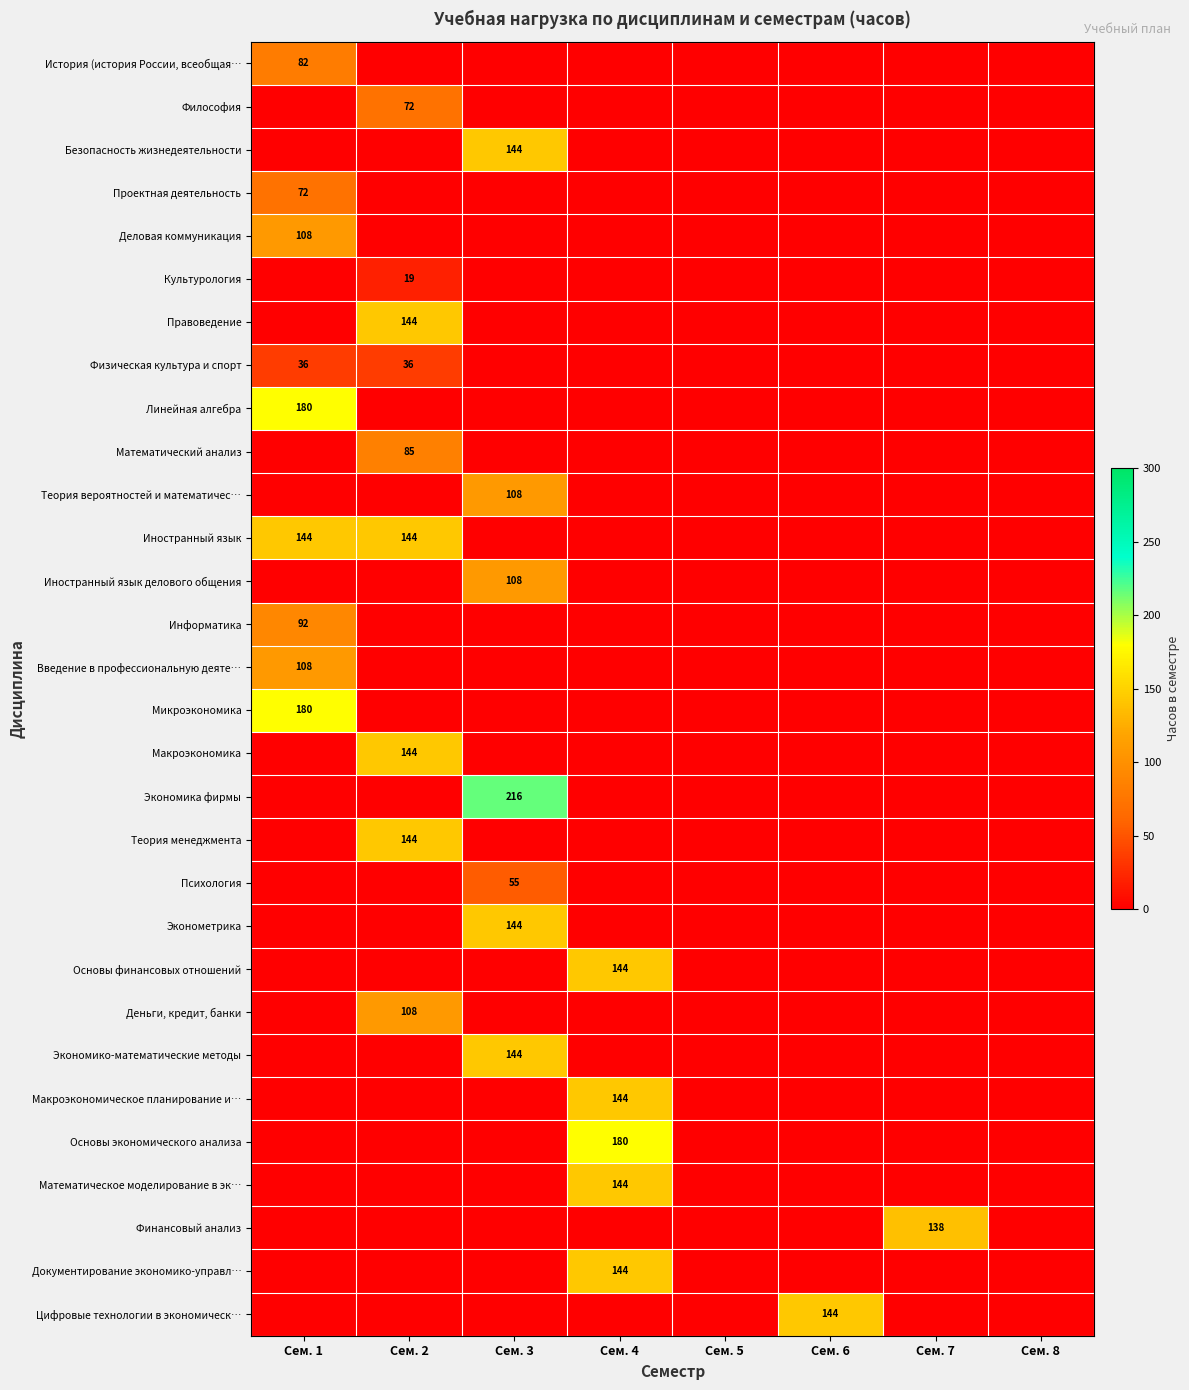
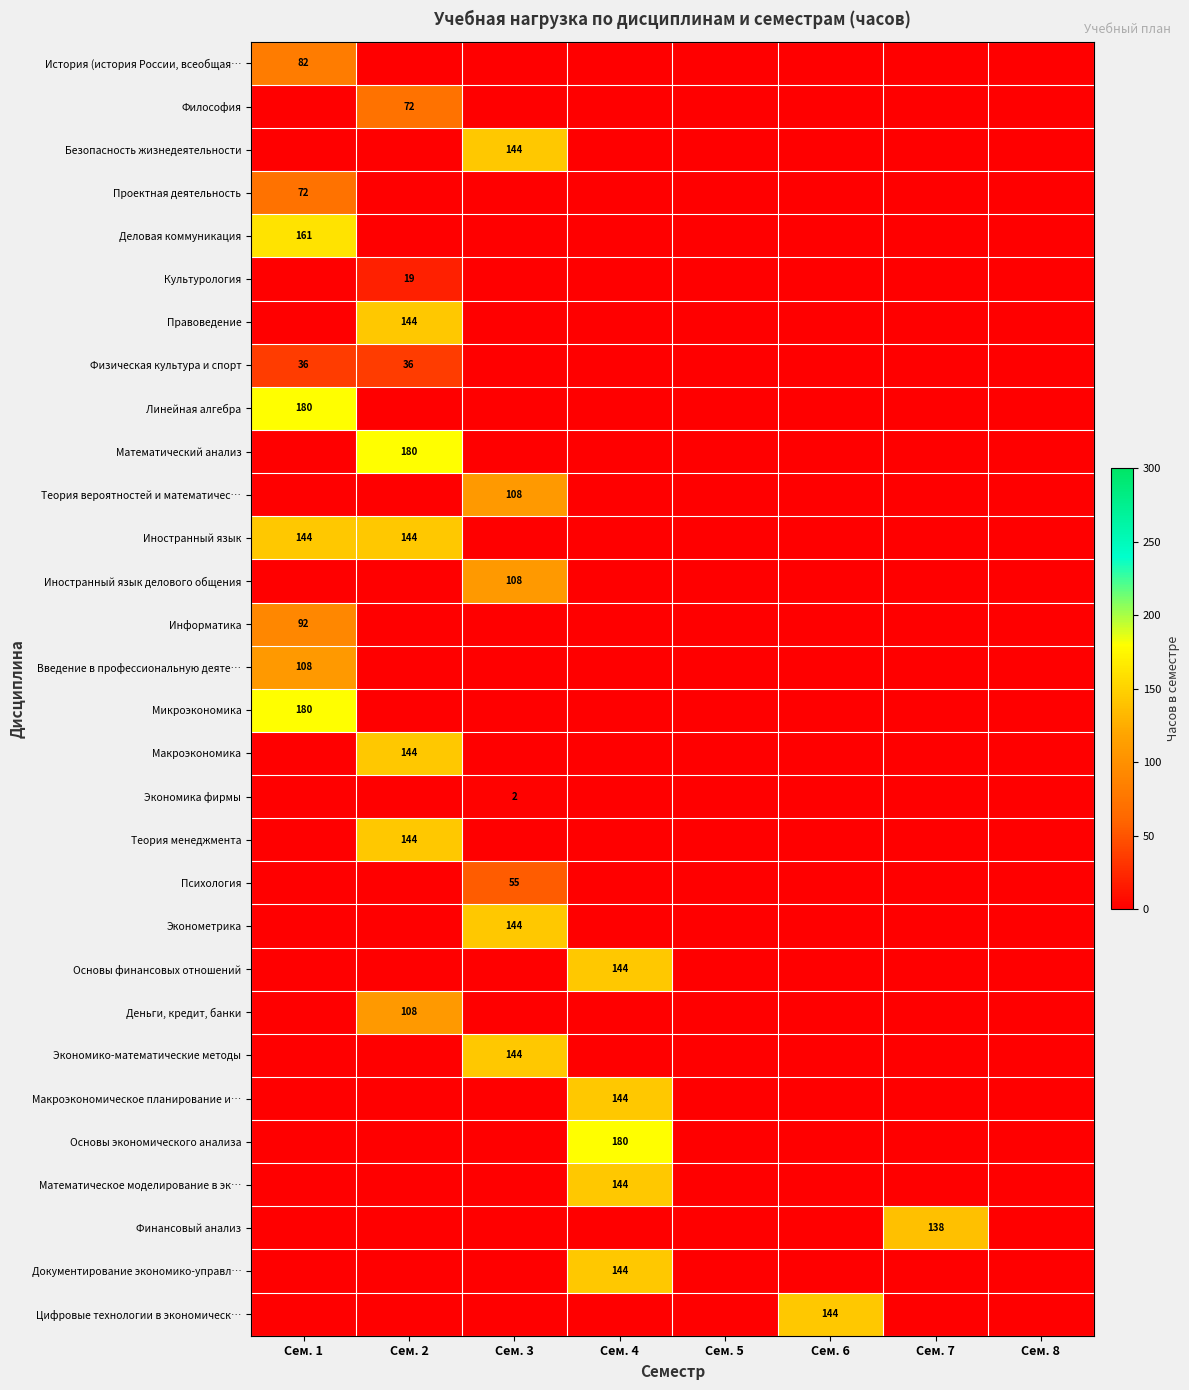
Деловая коммуникация, Сем. 1: 108 -> 161
Математический анализ, Сем. 2: 85 -> 180
Экономика фирмы, Сем. 3: 216 -> 2
